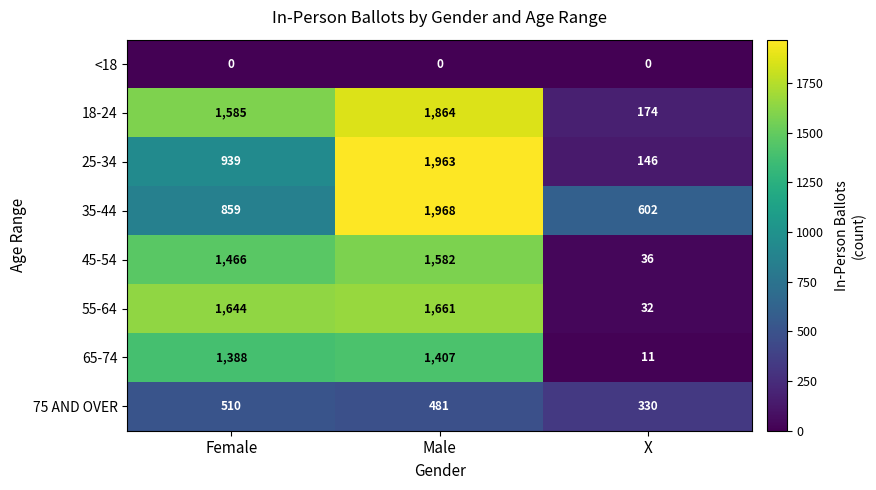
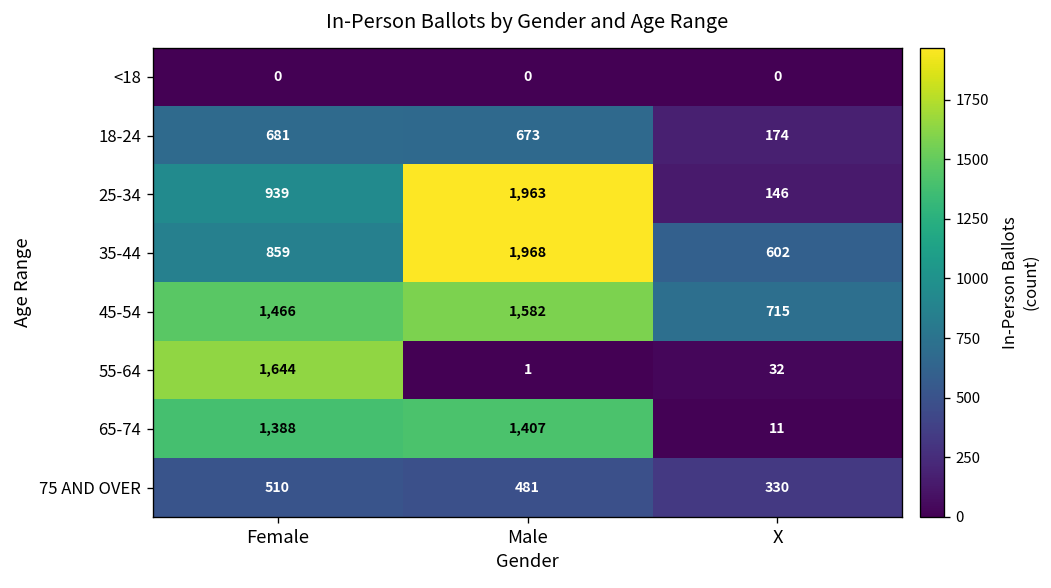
18-24, Female: 1,585 -> 681
18-24, Male: 1,864 -> 673
45-54, X: 36 -> 715
55-64, Male: 1,661 -> 1
